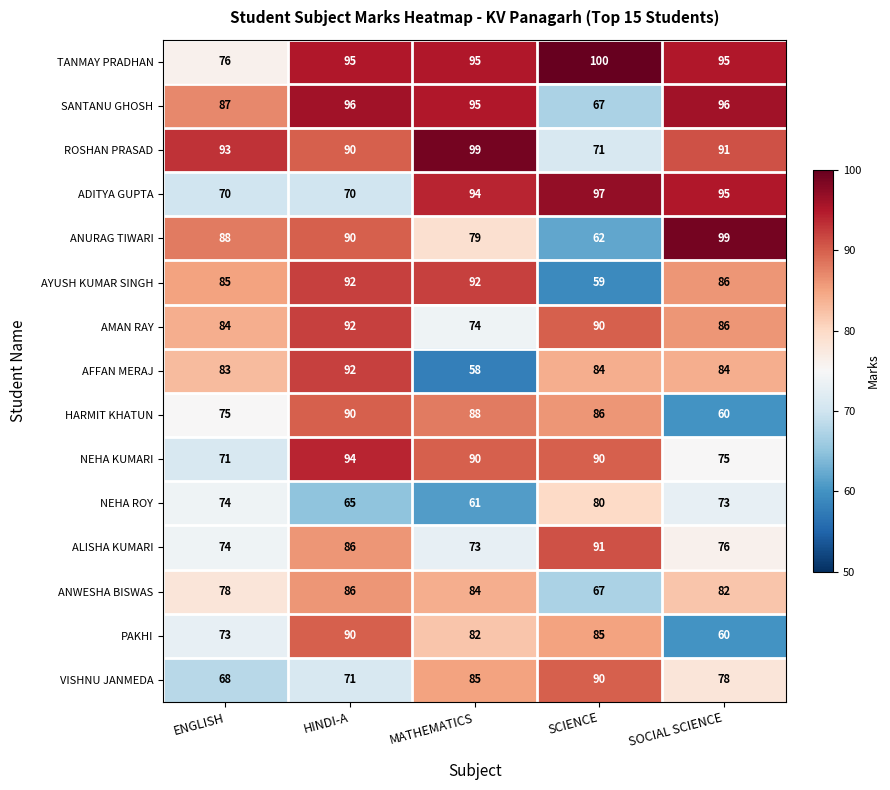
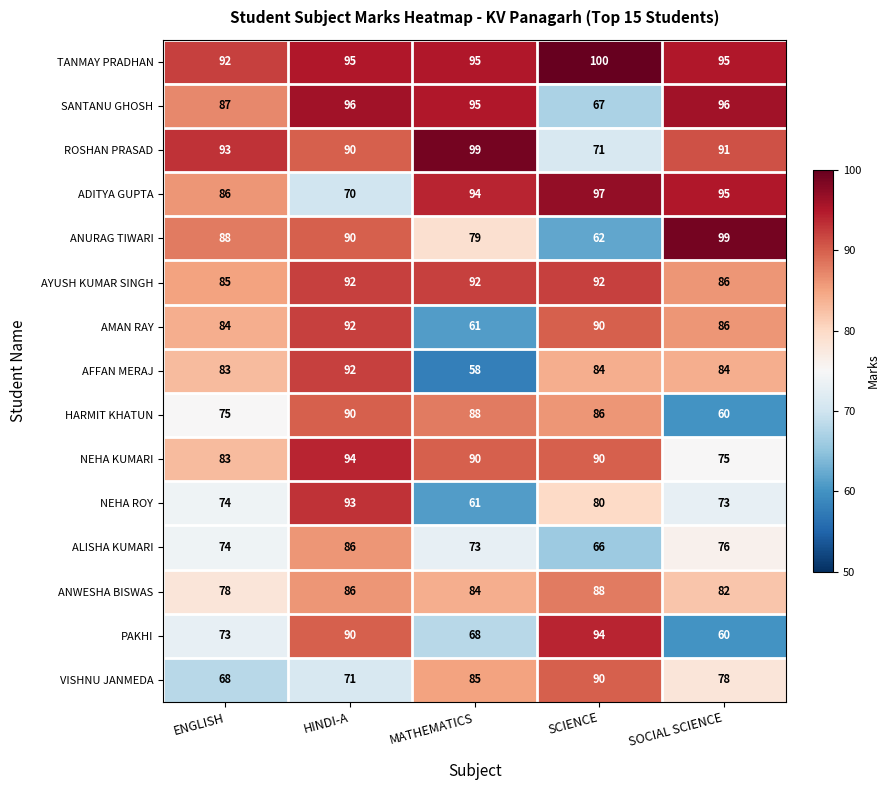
TANMAY PRADHAN, ENGLISH: 76 -> 92
ADITYA GUPTA, ENGLISH: 70 -> 86
AYUSH KUMAR SINGH, SCIENCE: 59 -> 92
AMAN RAY, MATHEMATICS: 74 -> 61
NEHA KUMARI, ENGLISH: 71 -> 83
NEHA ROY, HINDI-A: 65 -> 93
ALISHA KUMARI, SCIENCE: 91 -> 66
ANWESHA BISWAS, SCIENCE: 67 -> 88
PAKHI, MATHEMATICS: 82 -> 68
PAKHI, SCIENCE: 85 -> 94
